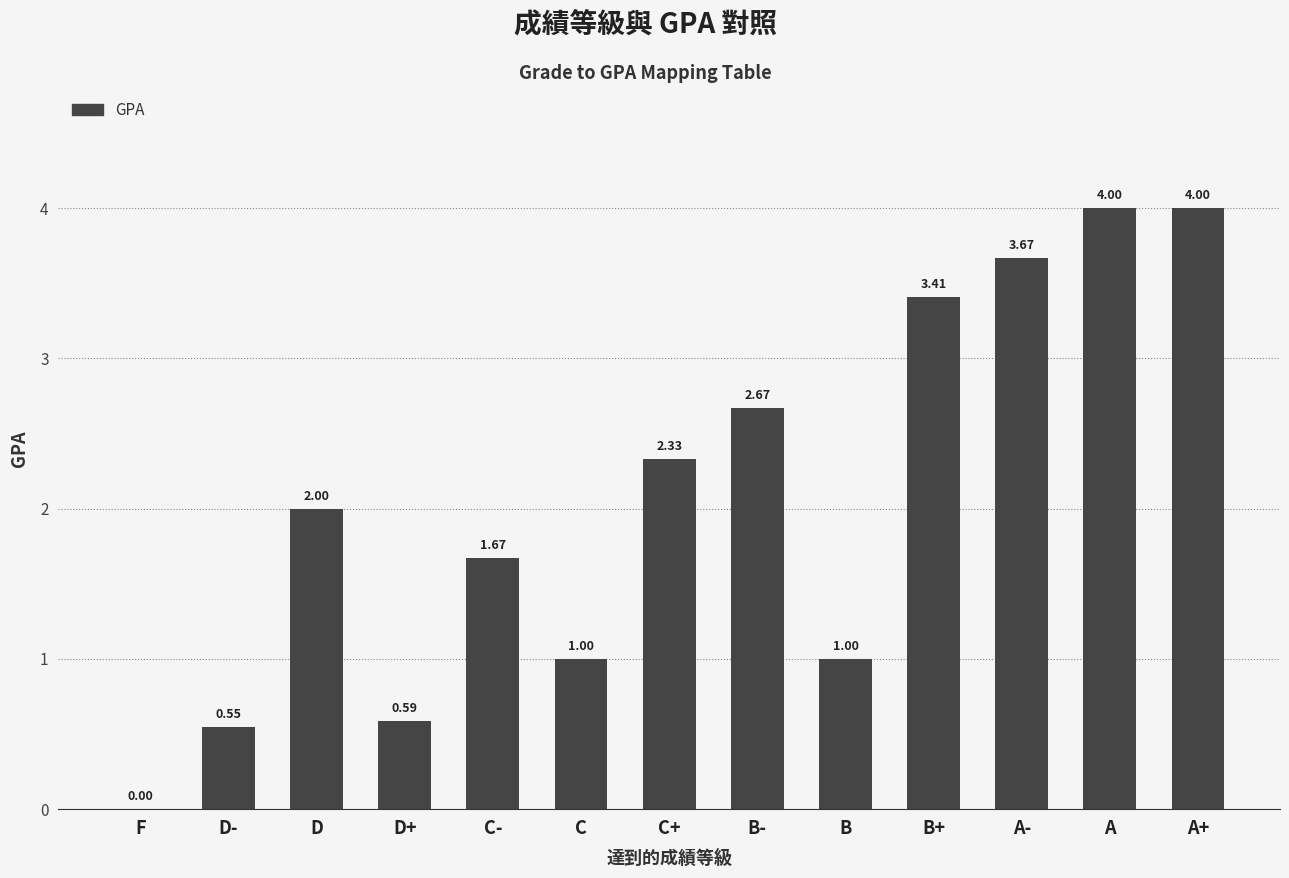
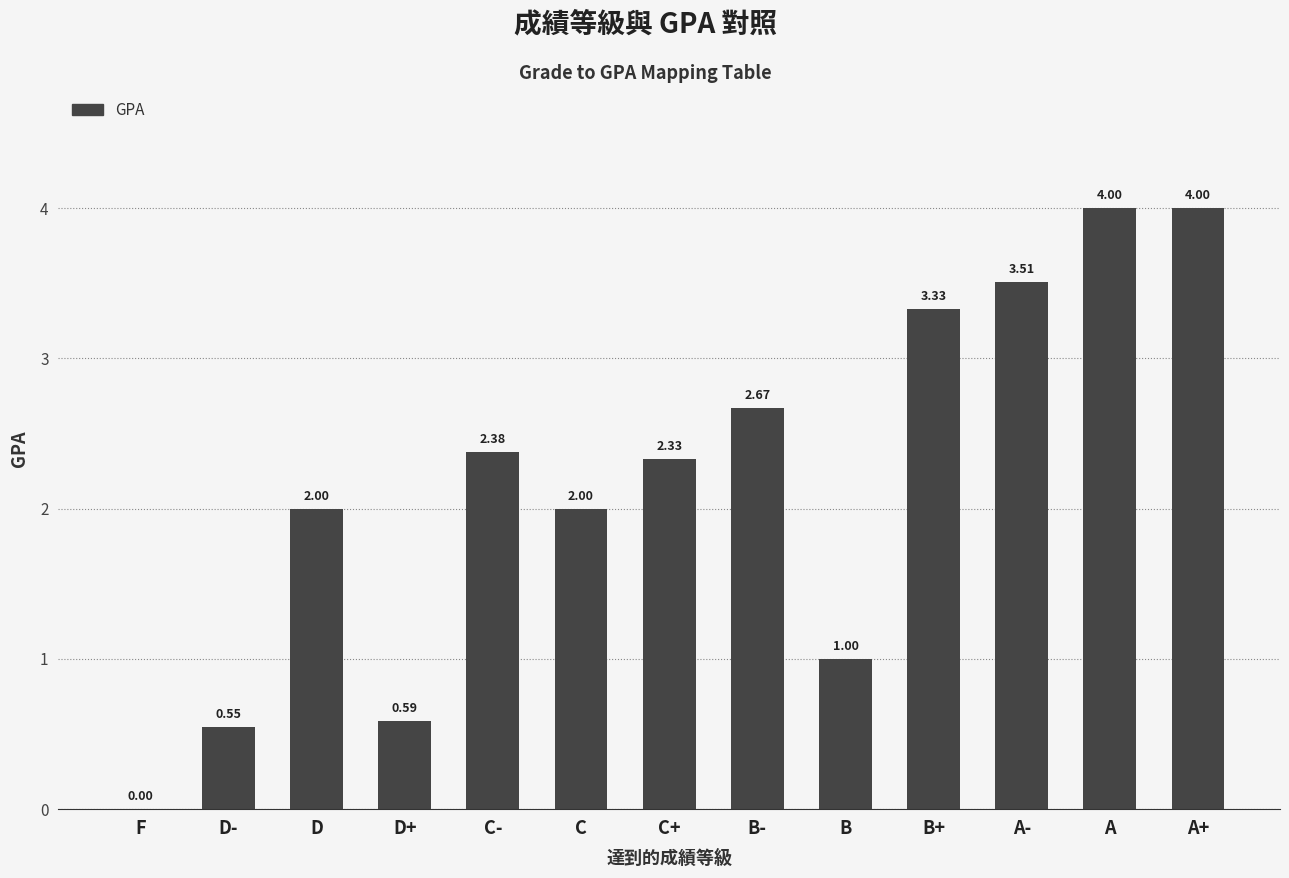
C-: 1.67 -> 2.38
C: 1.00 -> 2.00
B+: 3.41 -> 3.33
A-: 3.67 -> 3.51
